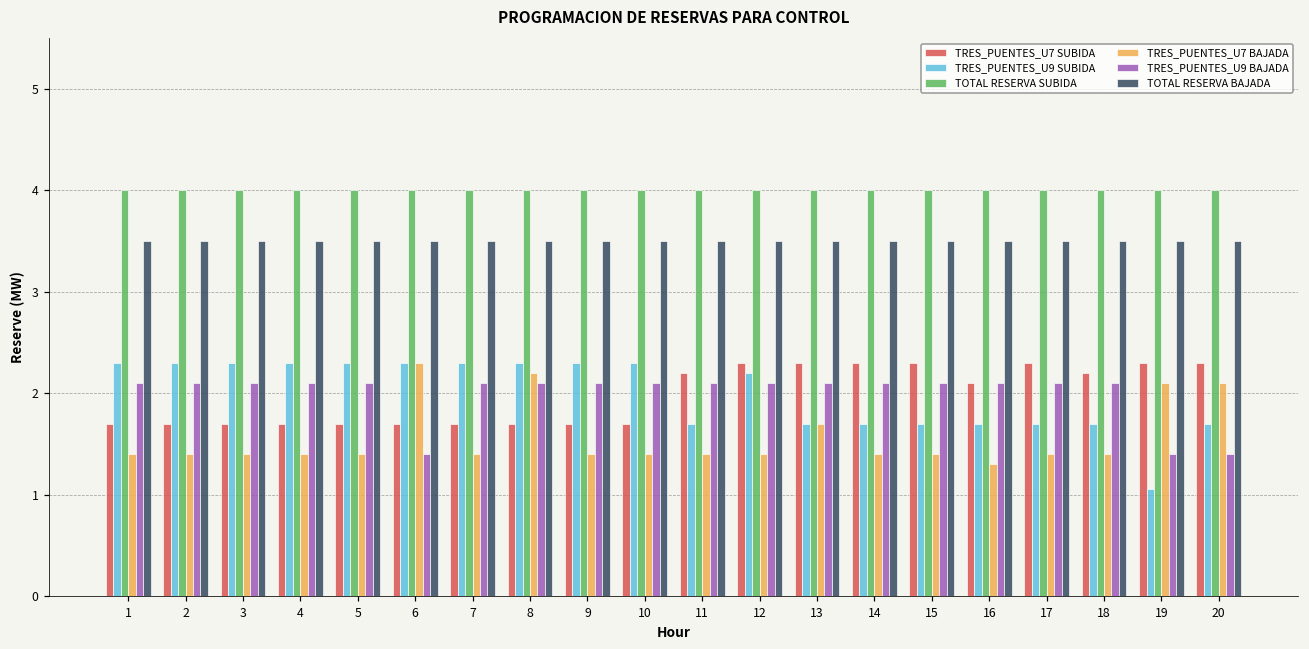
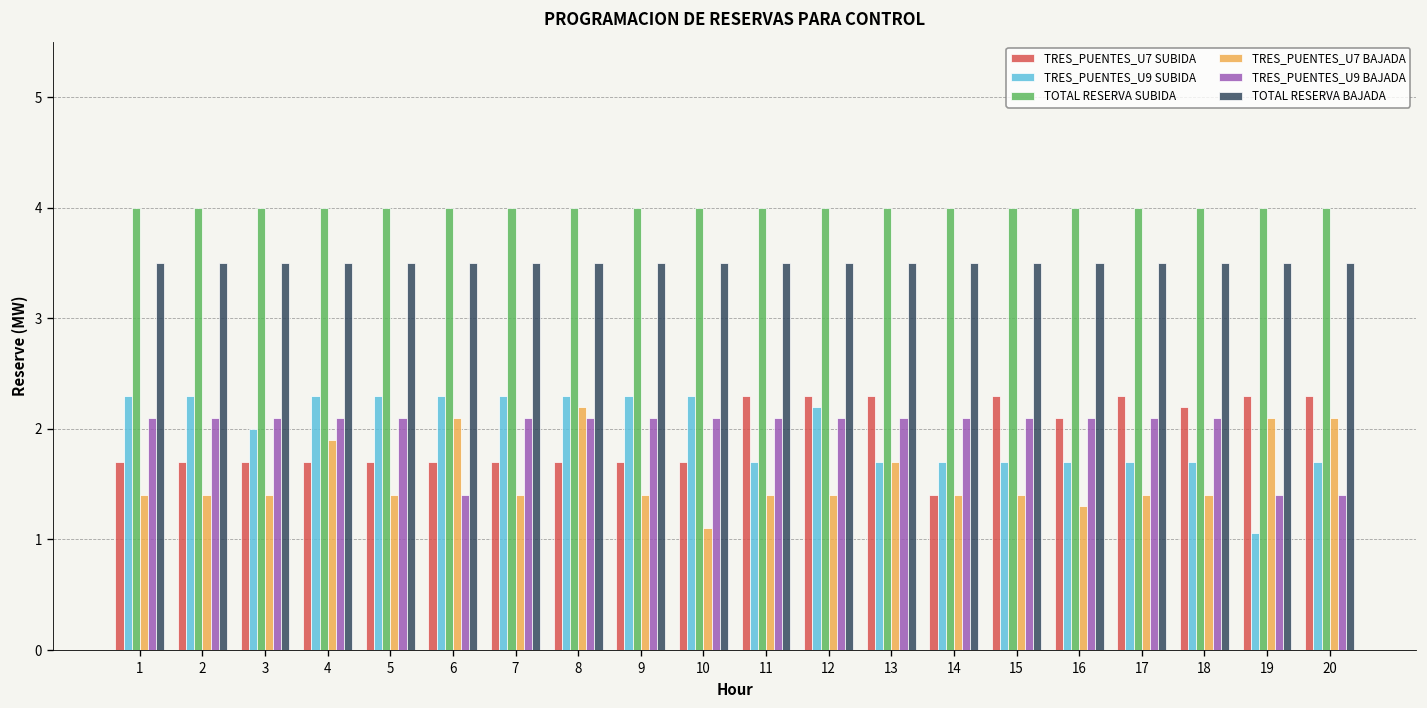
TRES_PUENTES_U9 SUBIDA, 3: 2.3 -> 2.0
TRES_PUENTES_U7 BAJADA, 4: 1.4 -> 1.9
TRES_PUENTES_U7 BAJADA, 6: 2.3 -> 2.1
TRES_PUENTES_U7 BAJADA, 10: 1.4 -> 1.1
TRES_PUENTES_U7 SUBIDA, 11: 2.2 -> 2.3
TRES_PUENTES_U7 SUBIDA, 14: 2.3 -> 1.4
